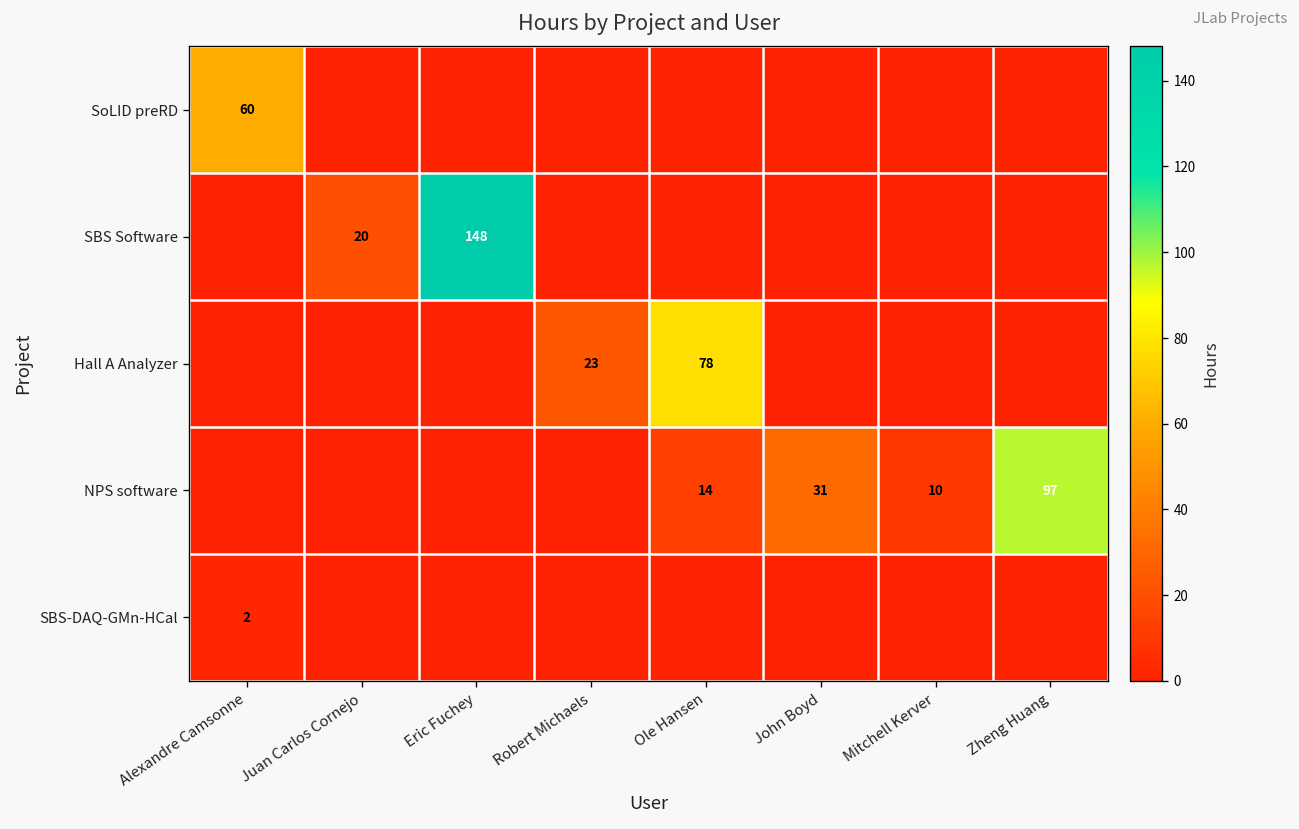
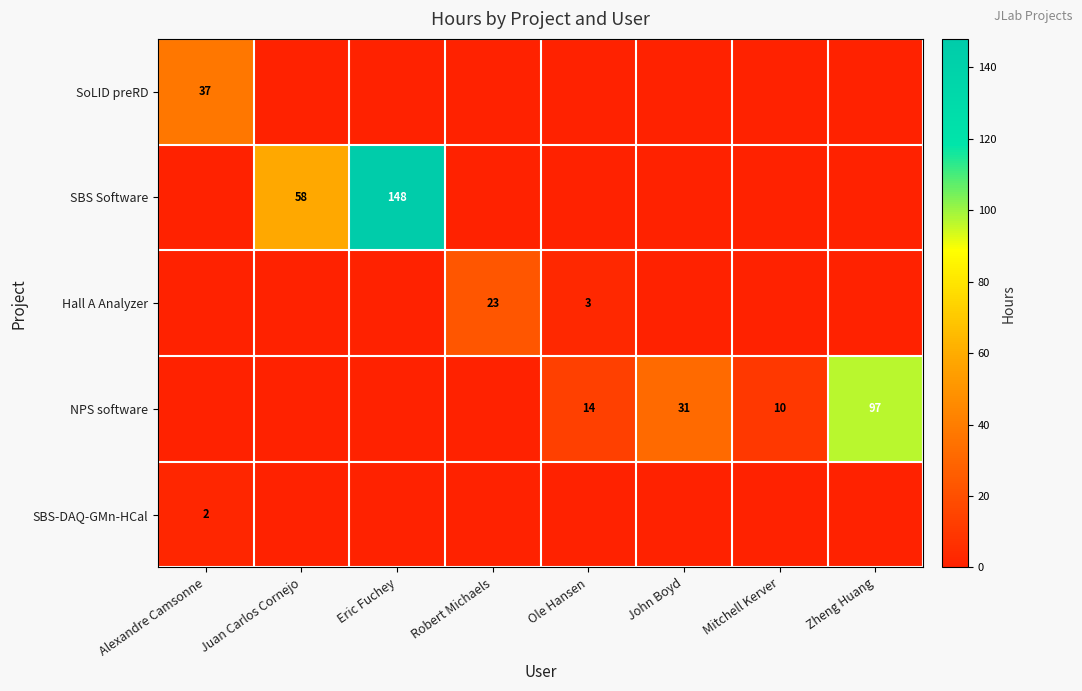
SoLID preRD, Alexandre Camsonne: 60 -> 37
SBS Software, Juan Carlos Cornejo: 20 -> 58
Hall A Analyzer, Ole Hansen: 78 -> 3
